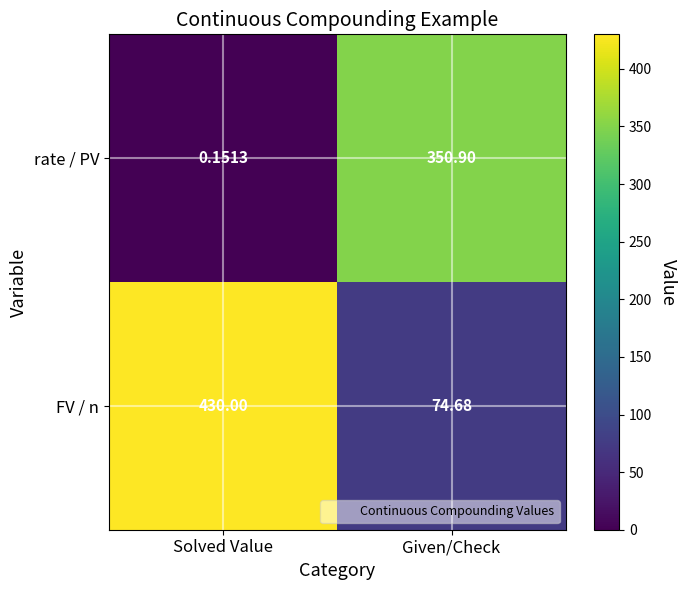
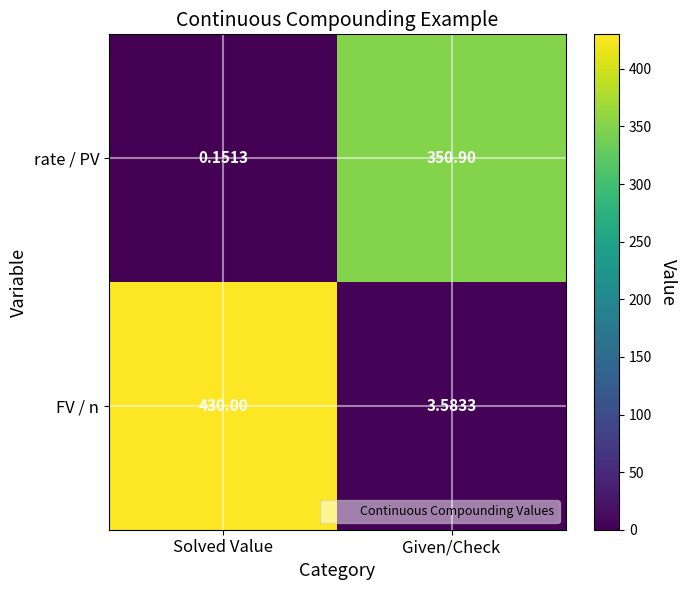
FV / n, Given/Check: 74.68 -> 3.5833
